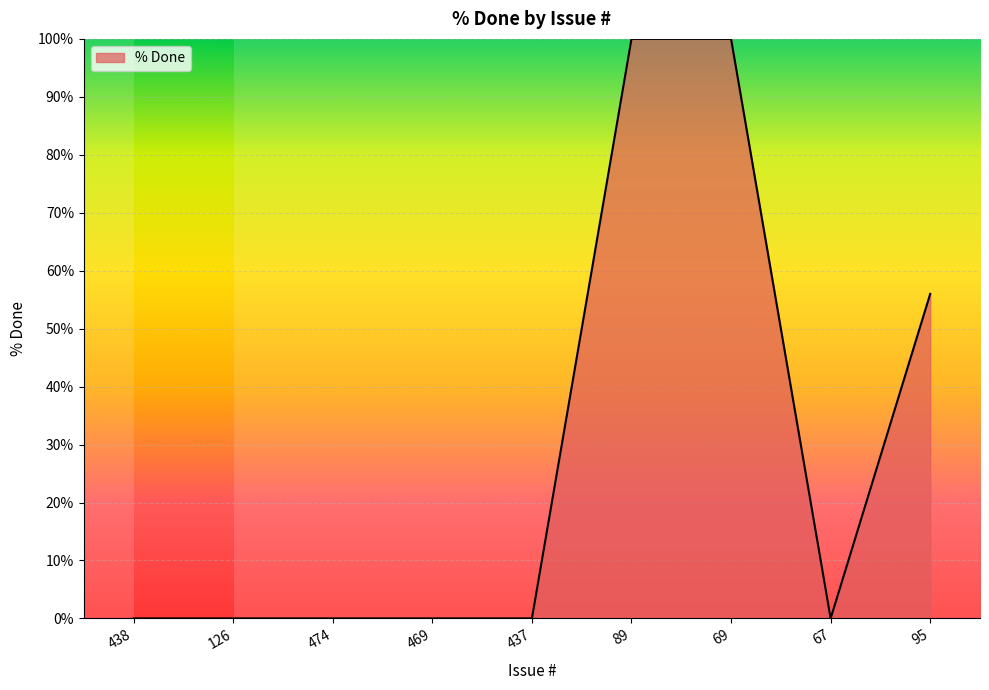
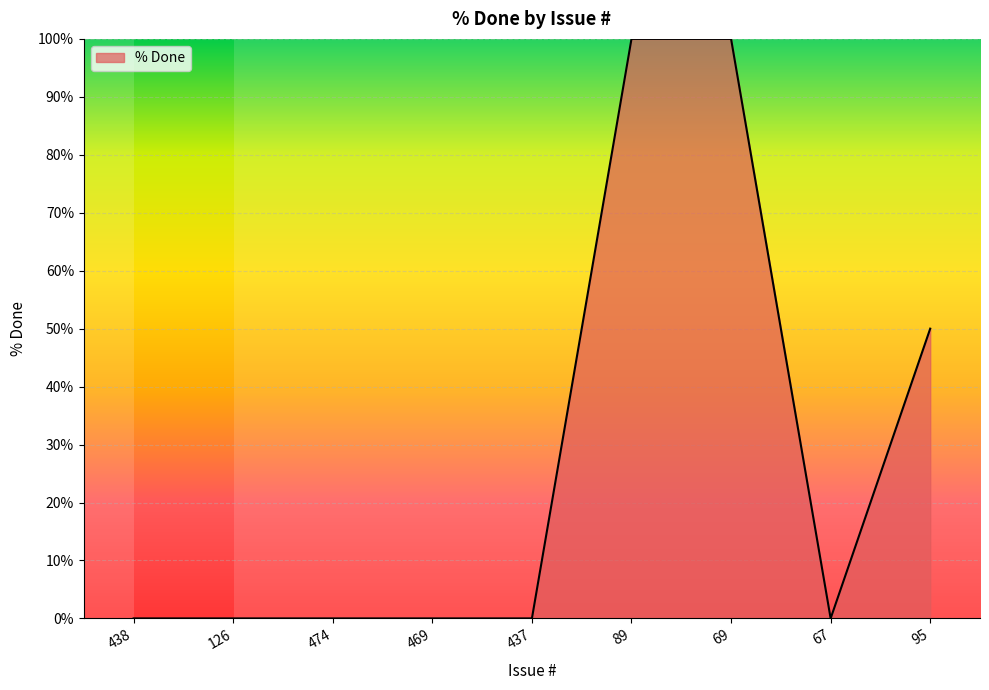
95: 56% -> 50%
